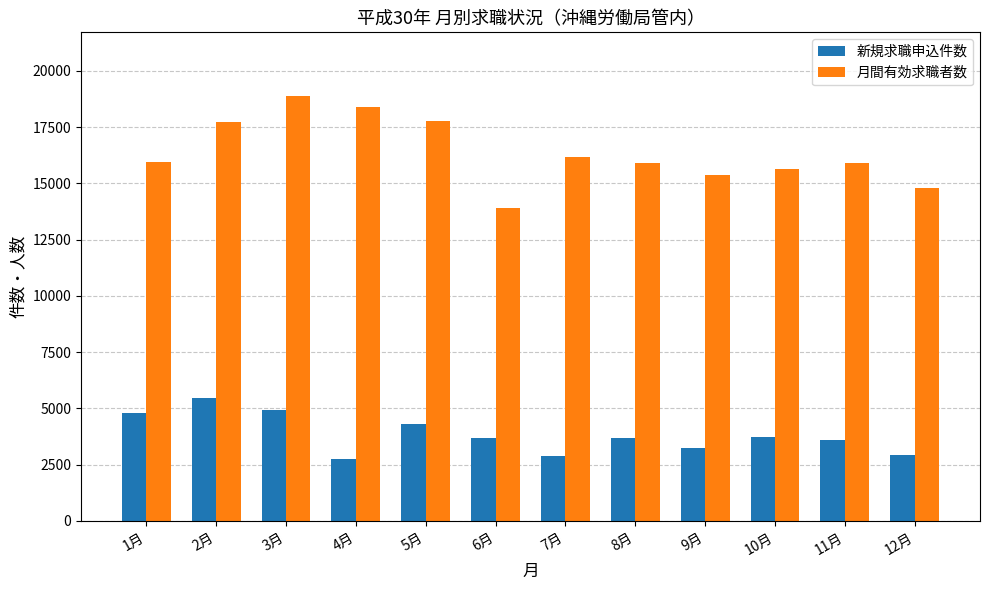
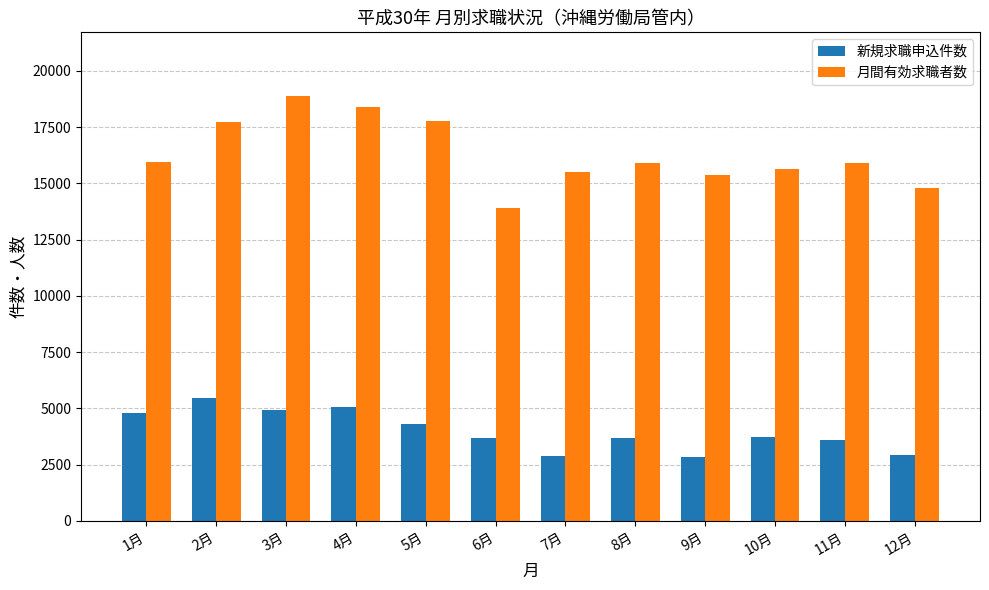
新規求職申込件数, 4月: 2700 -> 5100
月間有効求職者数, 7月: 16200 -> 15500
新規求職申込件数, 9月: 3200 -> 2800
